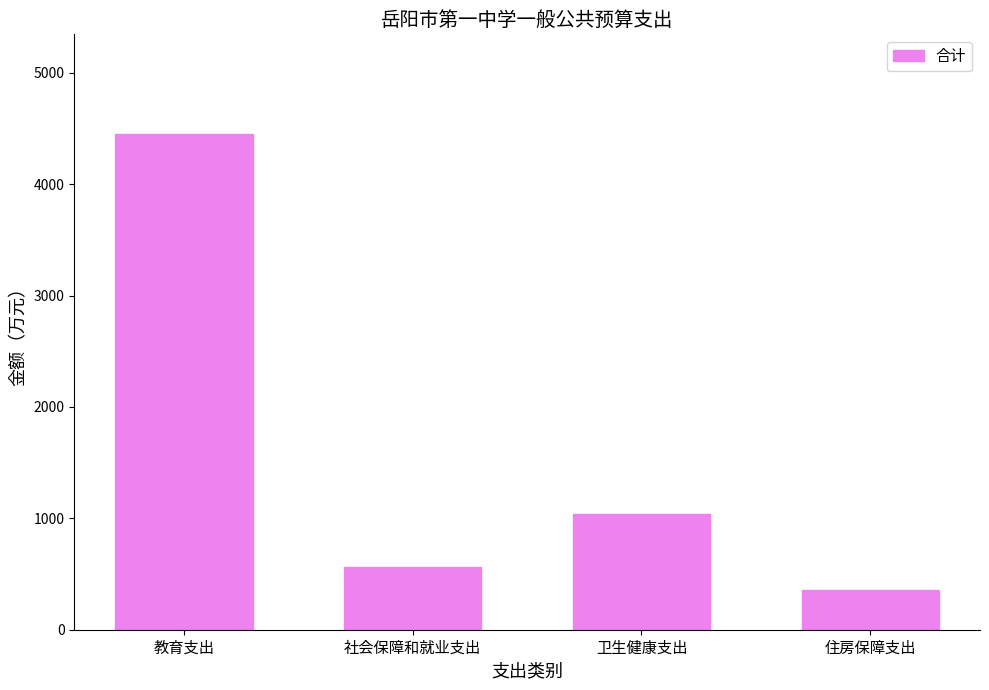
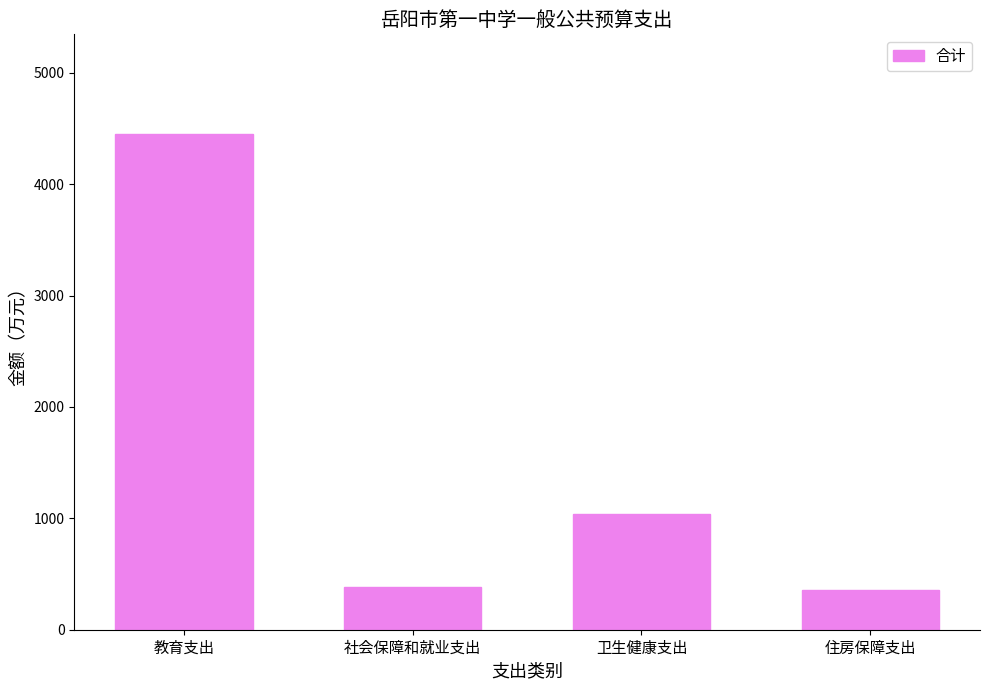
社会保障和就业支出: 560 -> 380
